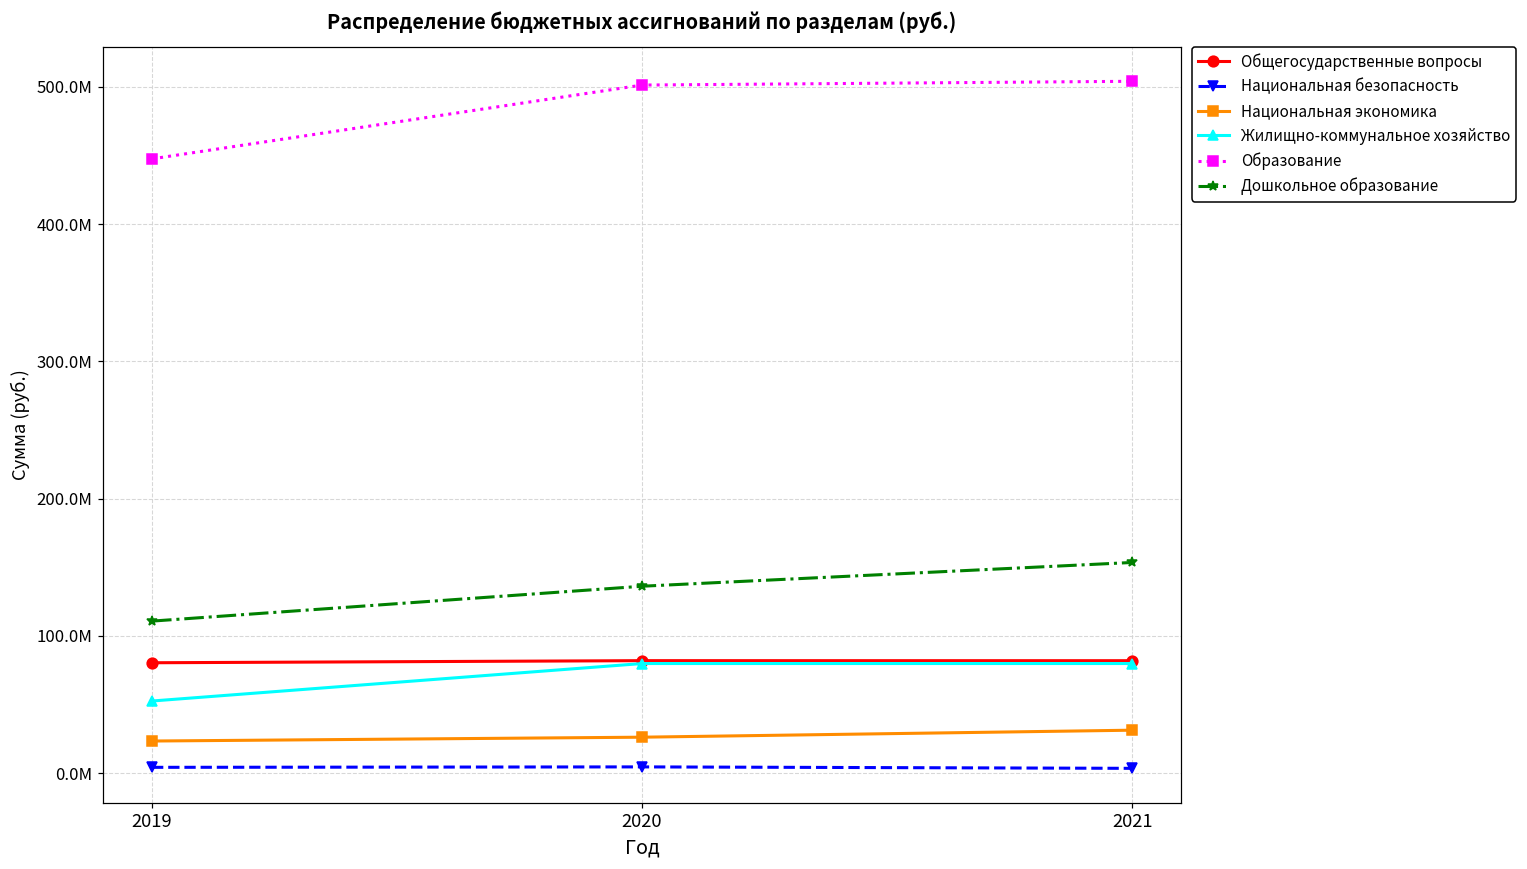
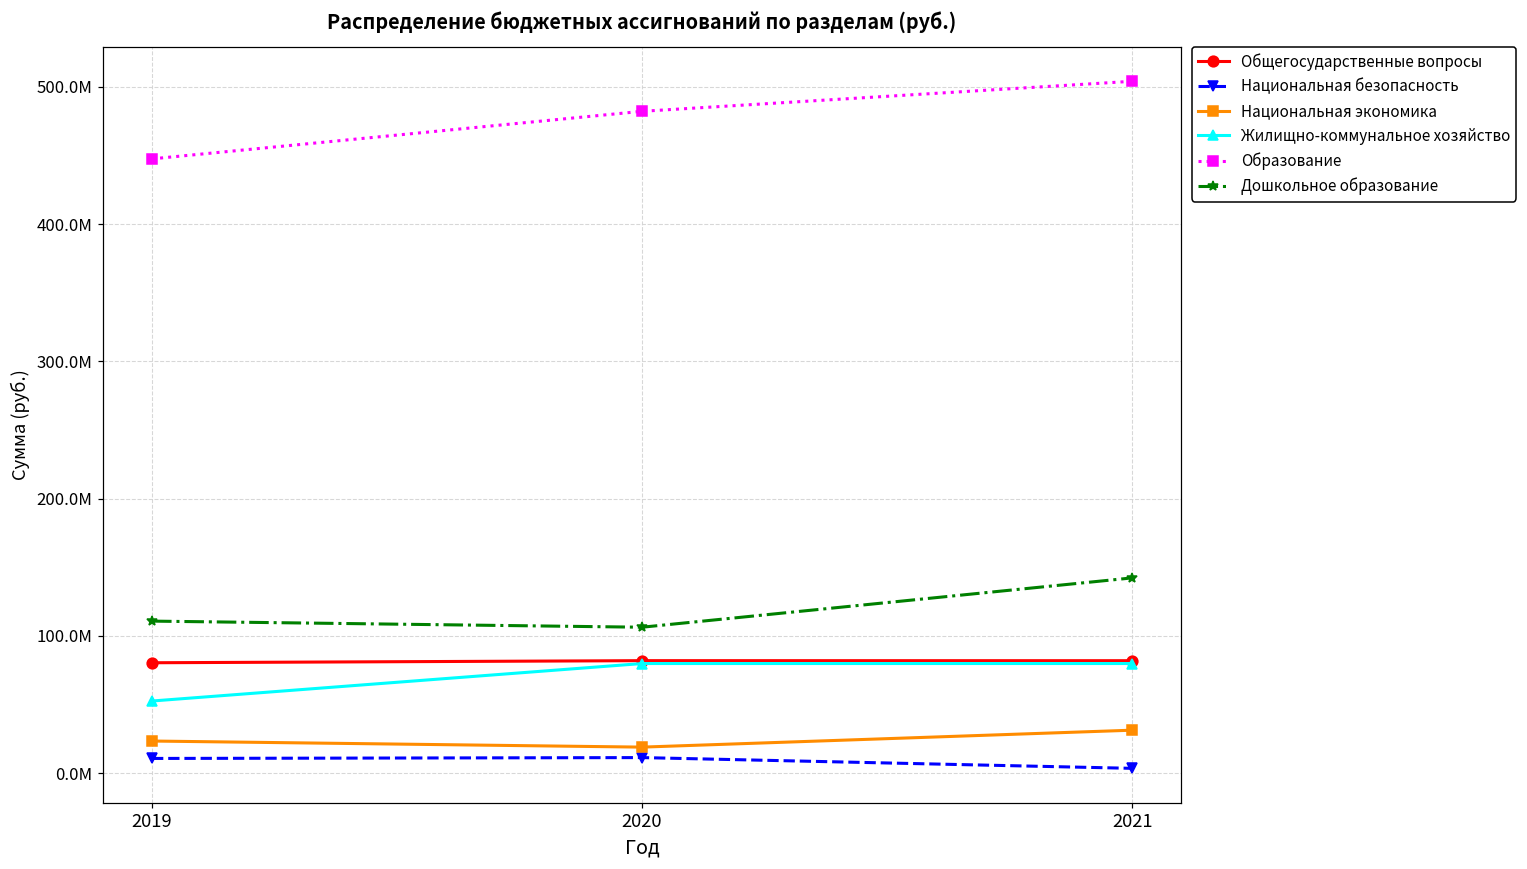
Национальная безопасность, 2019: 4000000 -> 11000000
Национальная безопасность, 2020: 5000000 -> 11000000
Национальная экономика, 2020: 26000000 -> 19000000
Образование, 2020: 501000000 -> 482000000
Дошкольное образование, 2020: 136000000 -> 106000000
Дошкольное образование, 2021: 153000000 -> 142000000
